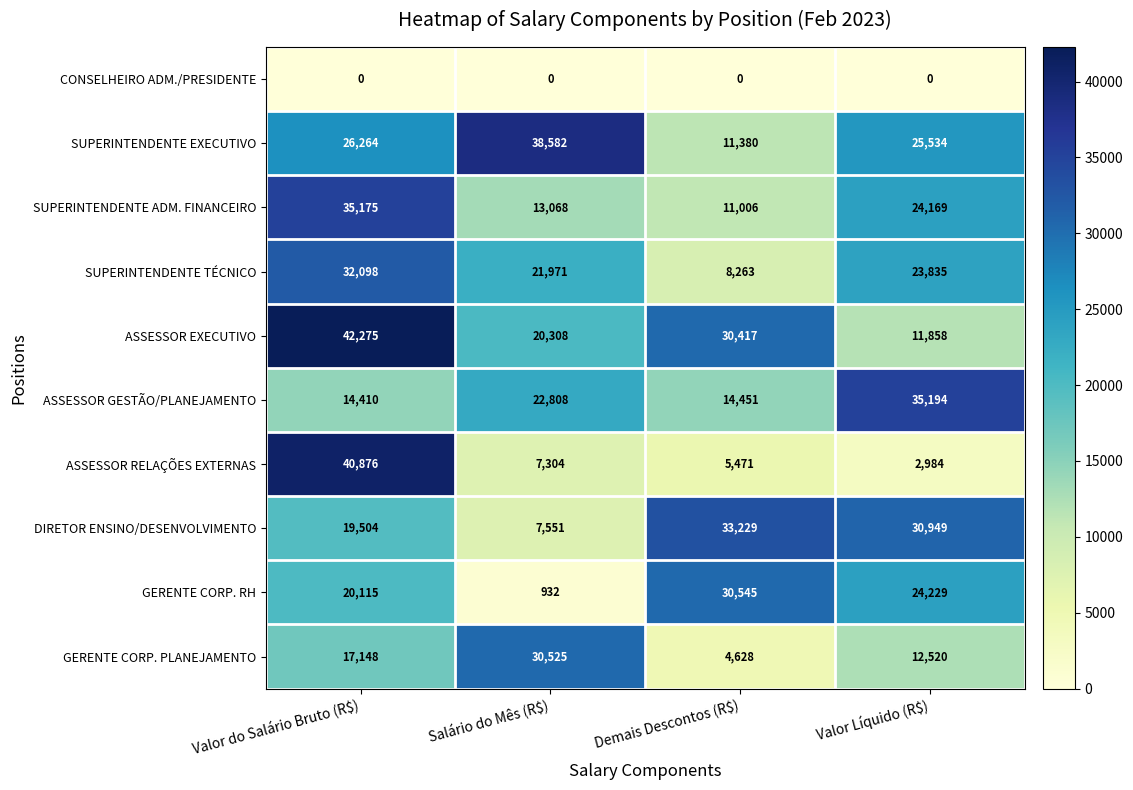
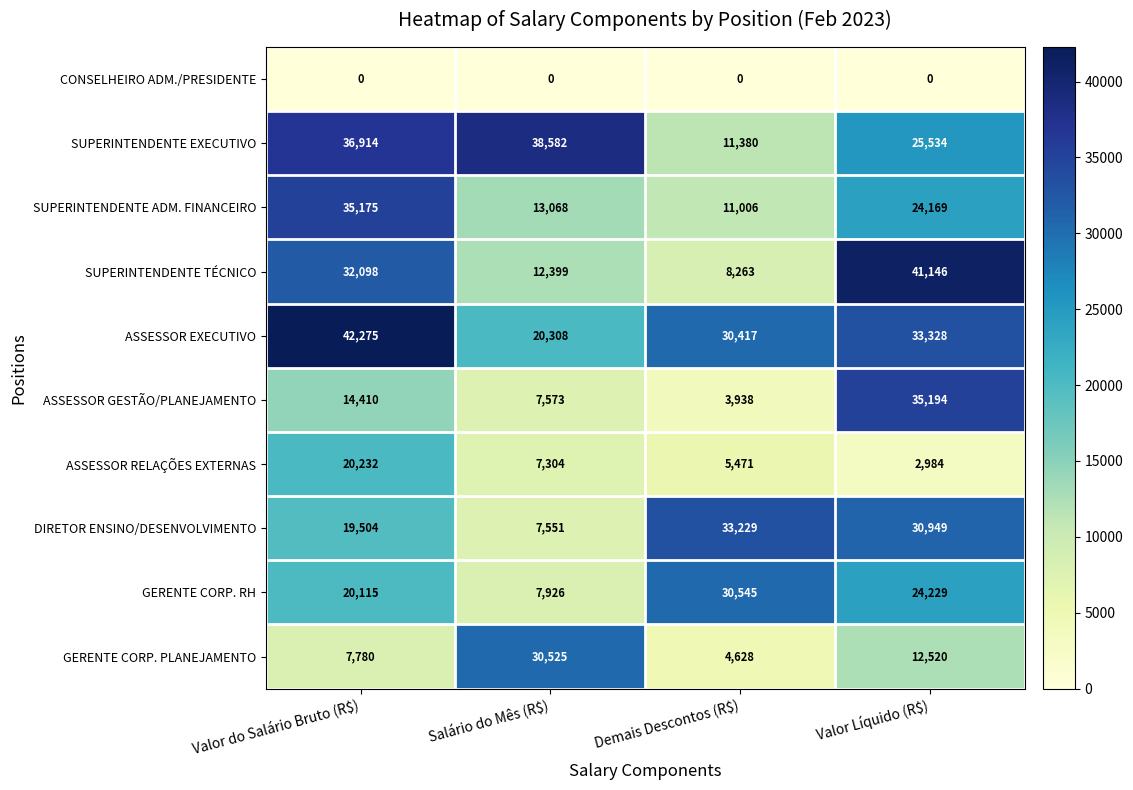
SUPERINTENDENTE EXECUTIVO, Valor do Salário Bruto (R$): 26,264 -> 36,914
SUPERINTENDENTE TÉCNICO, Salário do Mês (R$): 21,971 -> 12,399
SUPERINTENDENTE TÉCNICO, Valor Líquido (R$): 23,835 -> 41,146
ASSESSOR EXECUTIVO, Valor Líquido (R$): 11,858 -> 33,328
ASSESSOR GESTÃO/PLANEJAMENTO, Salário do Mês (R$): 22,808 -> 7,573
ASSESSOR GESTÃO/PLANEJAMENTO, Demais Descontos (R$): 14,451 -> 3,938
ASSESSOR RELAÇÕES EXTERNAS, Valor do Salário Bruto (R$): 40,876 -> 20,232
GERENTE CORP. RH, Salário do Mês (R$): 932 -> 7,926
GERENTE CORP. PLANEJAMENTO, Valor do Salário Bruto (R$): 17,148 -> 7,780
